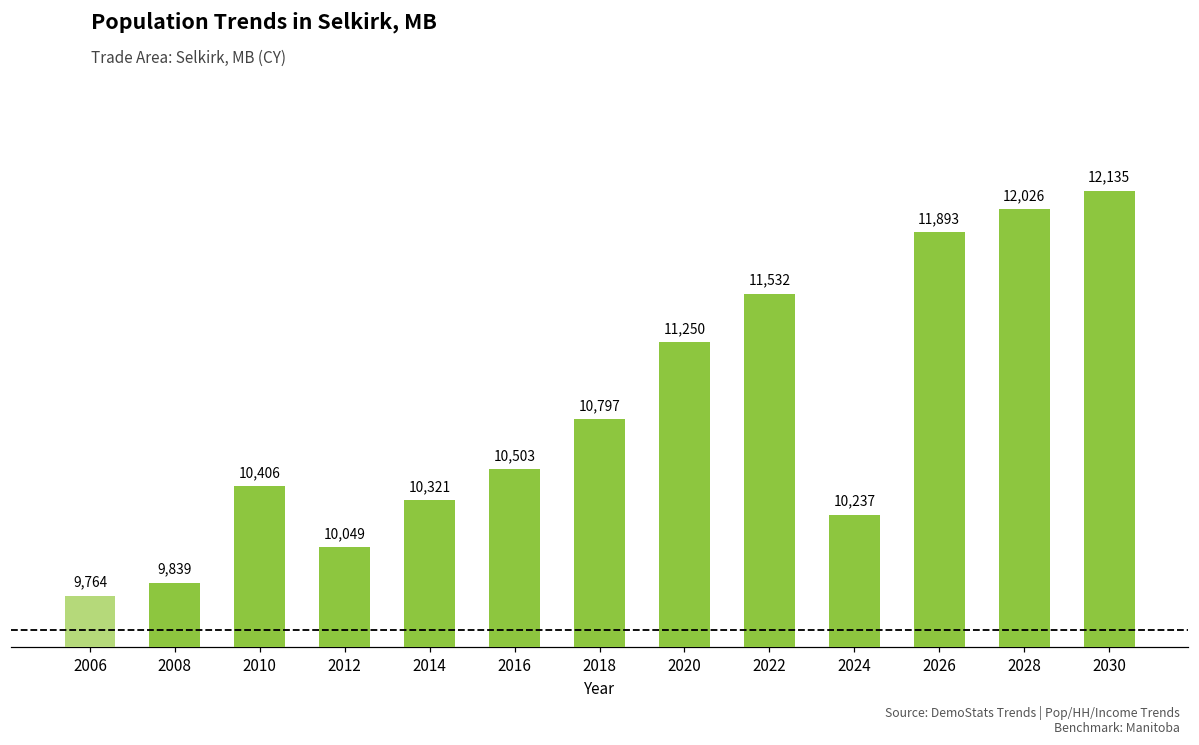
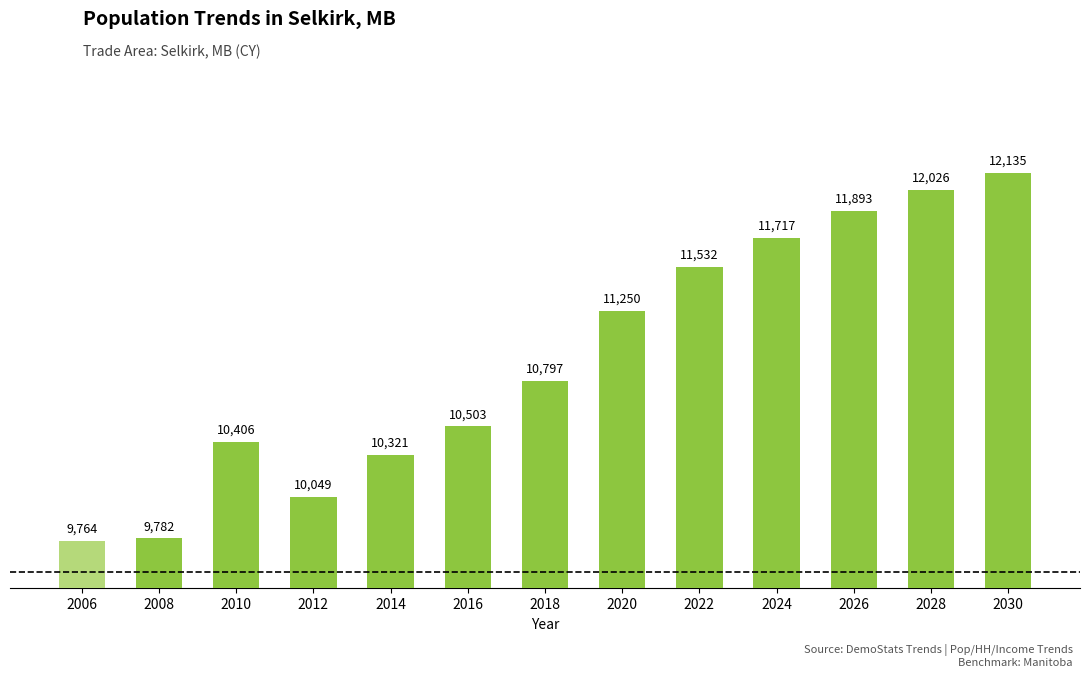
2008: 9,839 -> 9,782
2024: 10,237 -> 11,717
